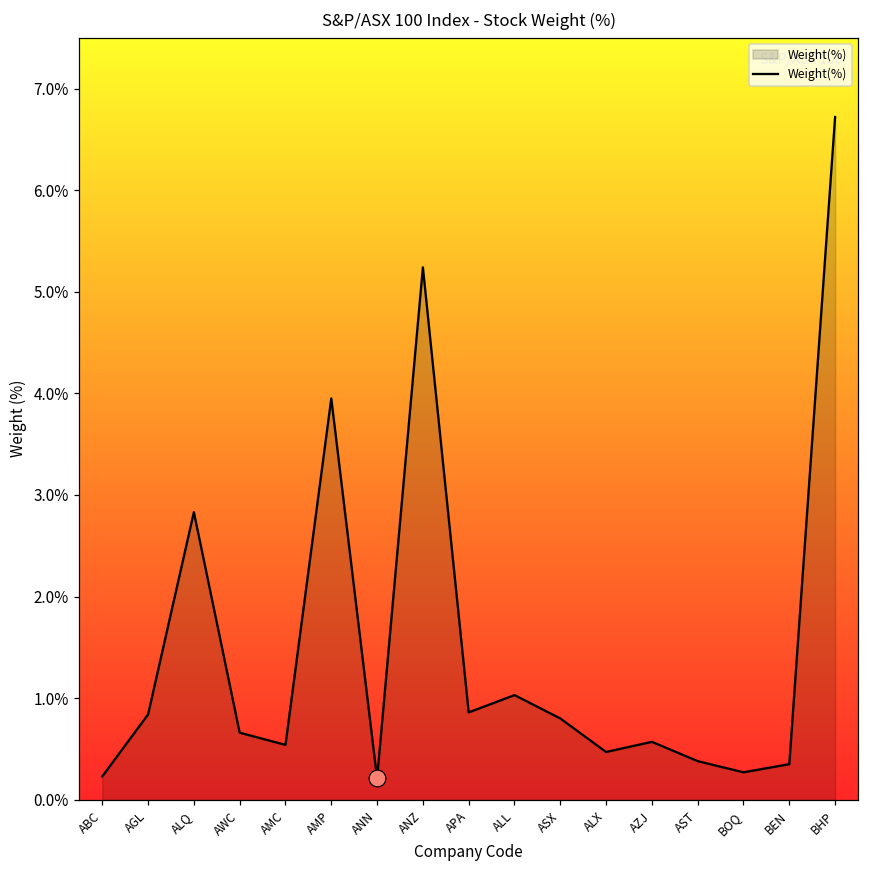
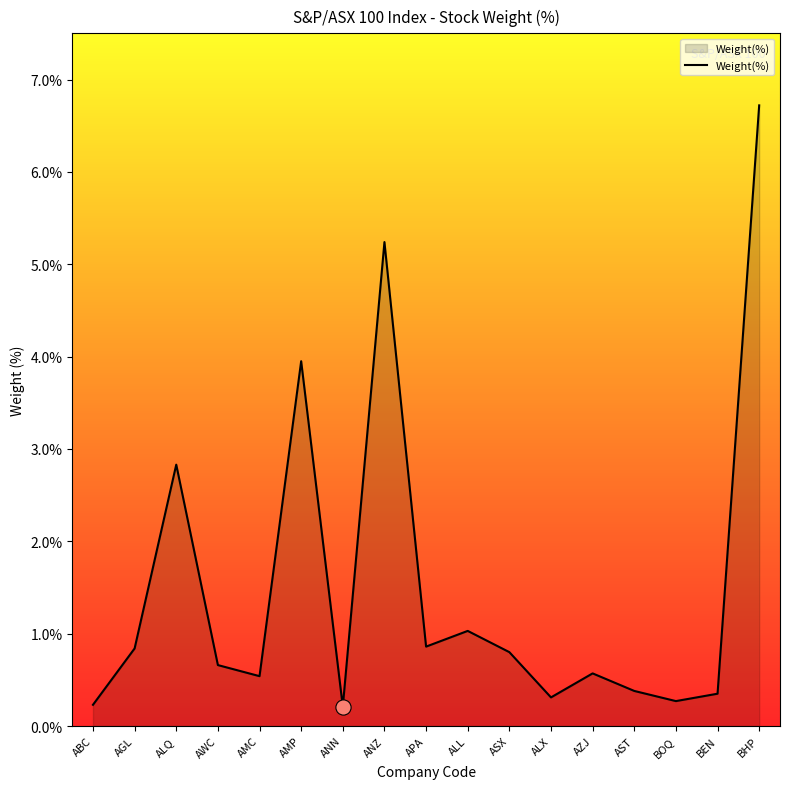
Weight(%), ALX: 0.5% -> 0.3%
